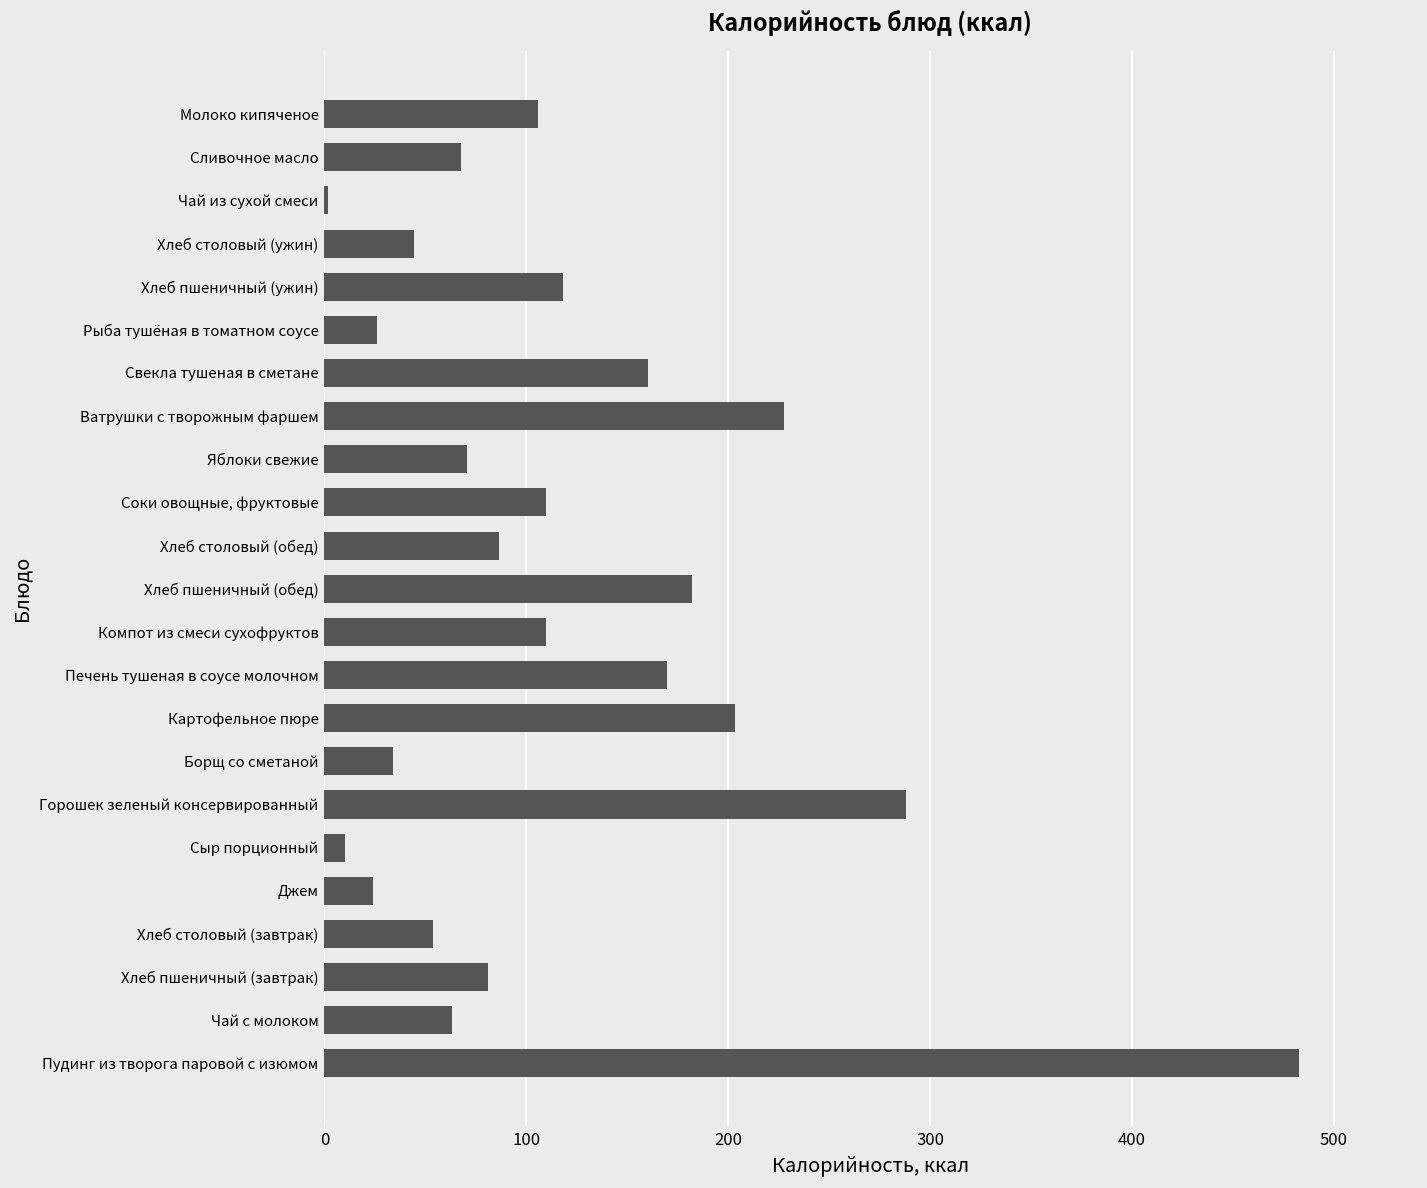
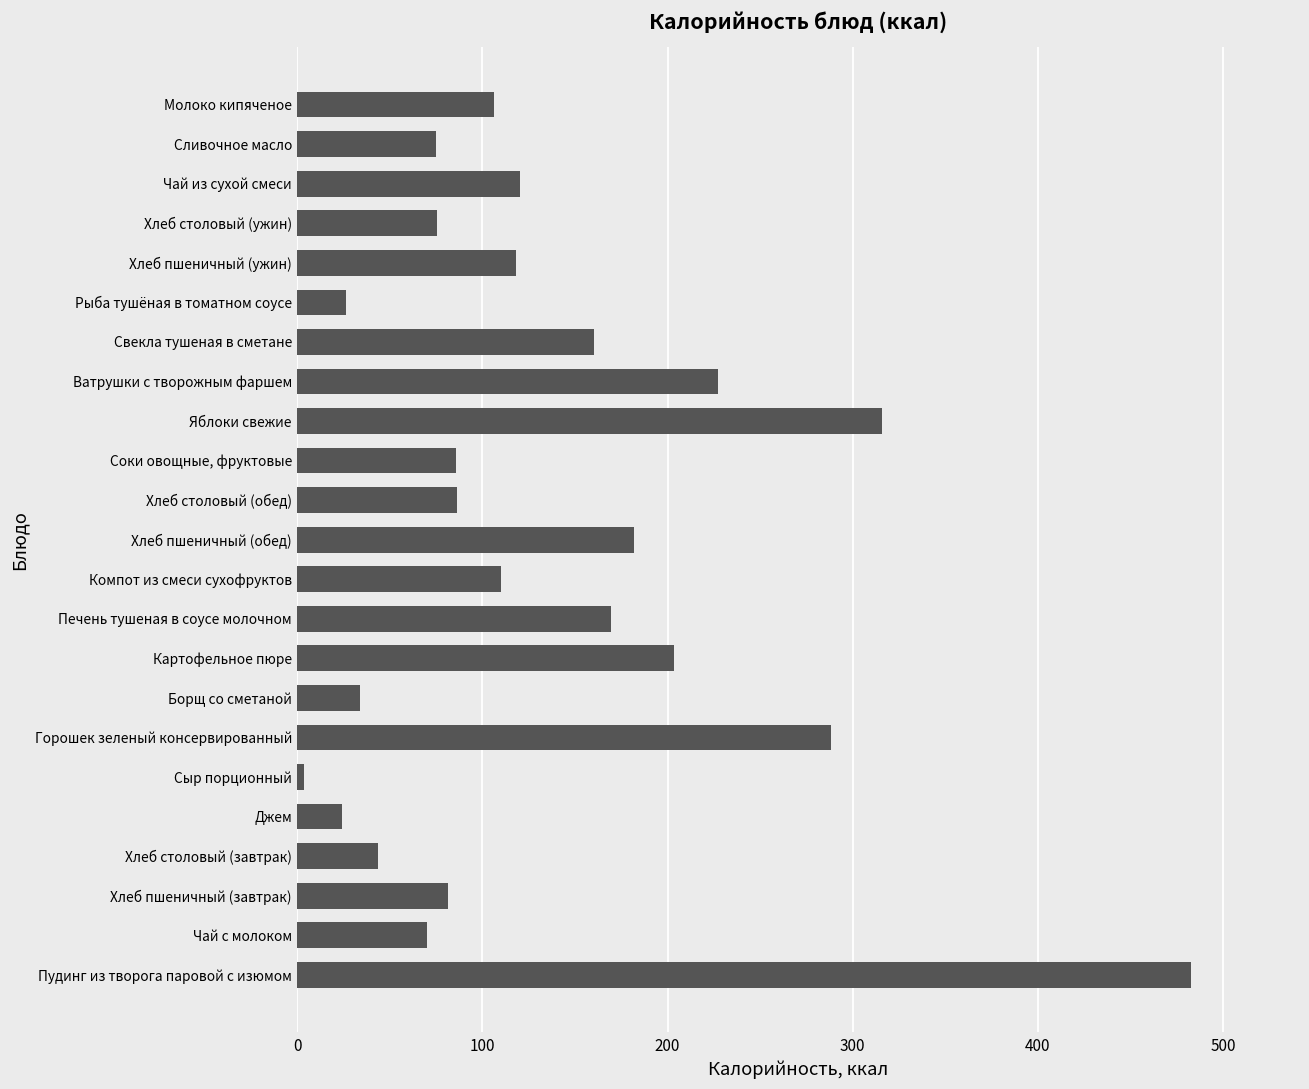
Сливочное масло: 68 -> 75
Чай из сухой смеси: 2 -> 120
Хлеб столовый (ужин): 45 -> 76
Яблоки свежие: 71 -> 316
Соки овощные, фруктовые: 110 -> 86
Сыр порционный: 10 -> 4
Хлеб столовый (завтрак): 54 -> 44
Чай с молоком: 63 -> 70
